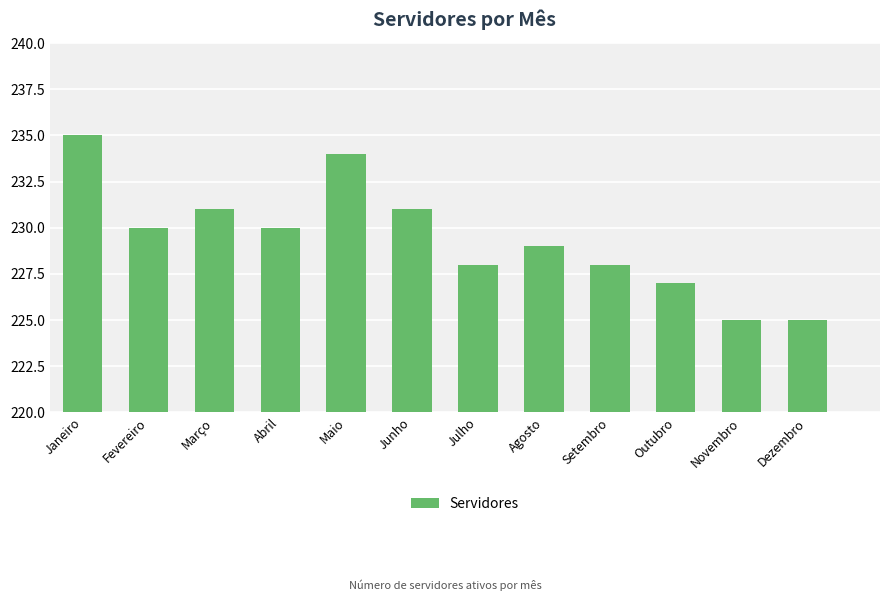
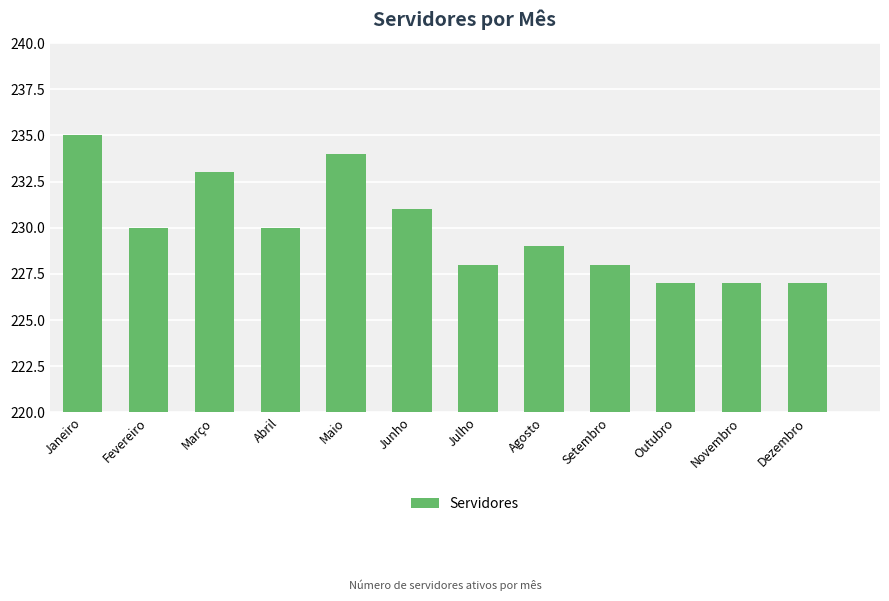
Março: 231 -> 233
Novembro: 225 -> 227
Dezembro: 225 -> 227
